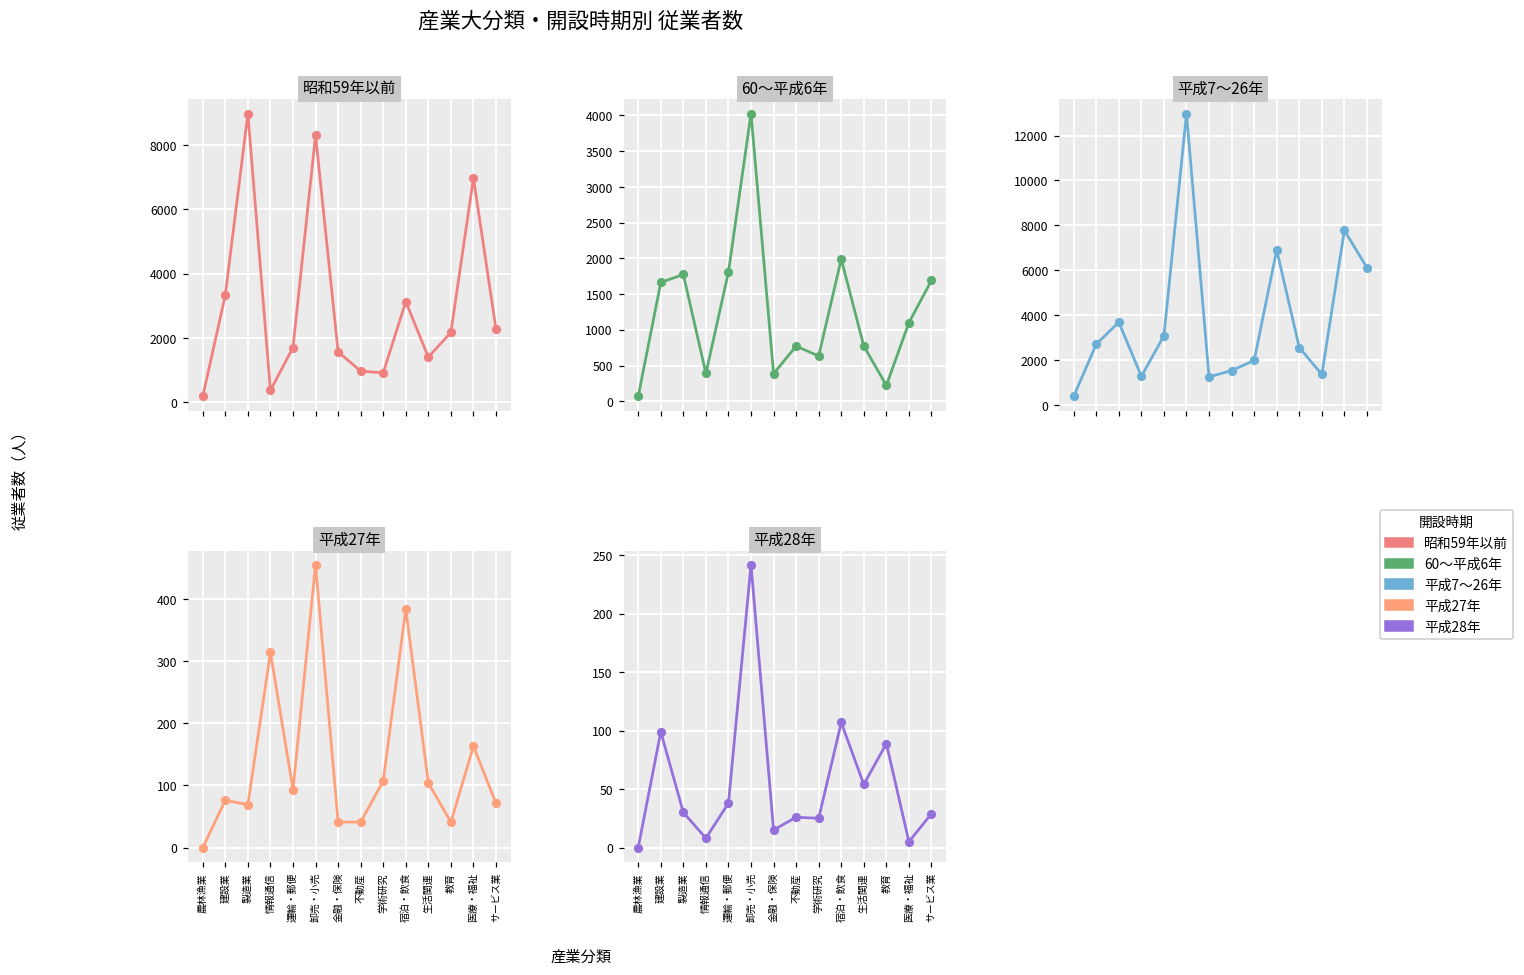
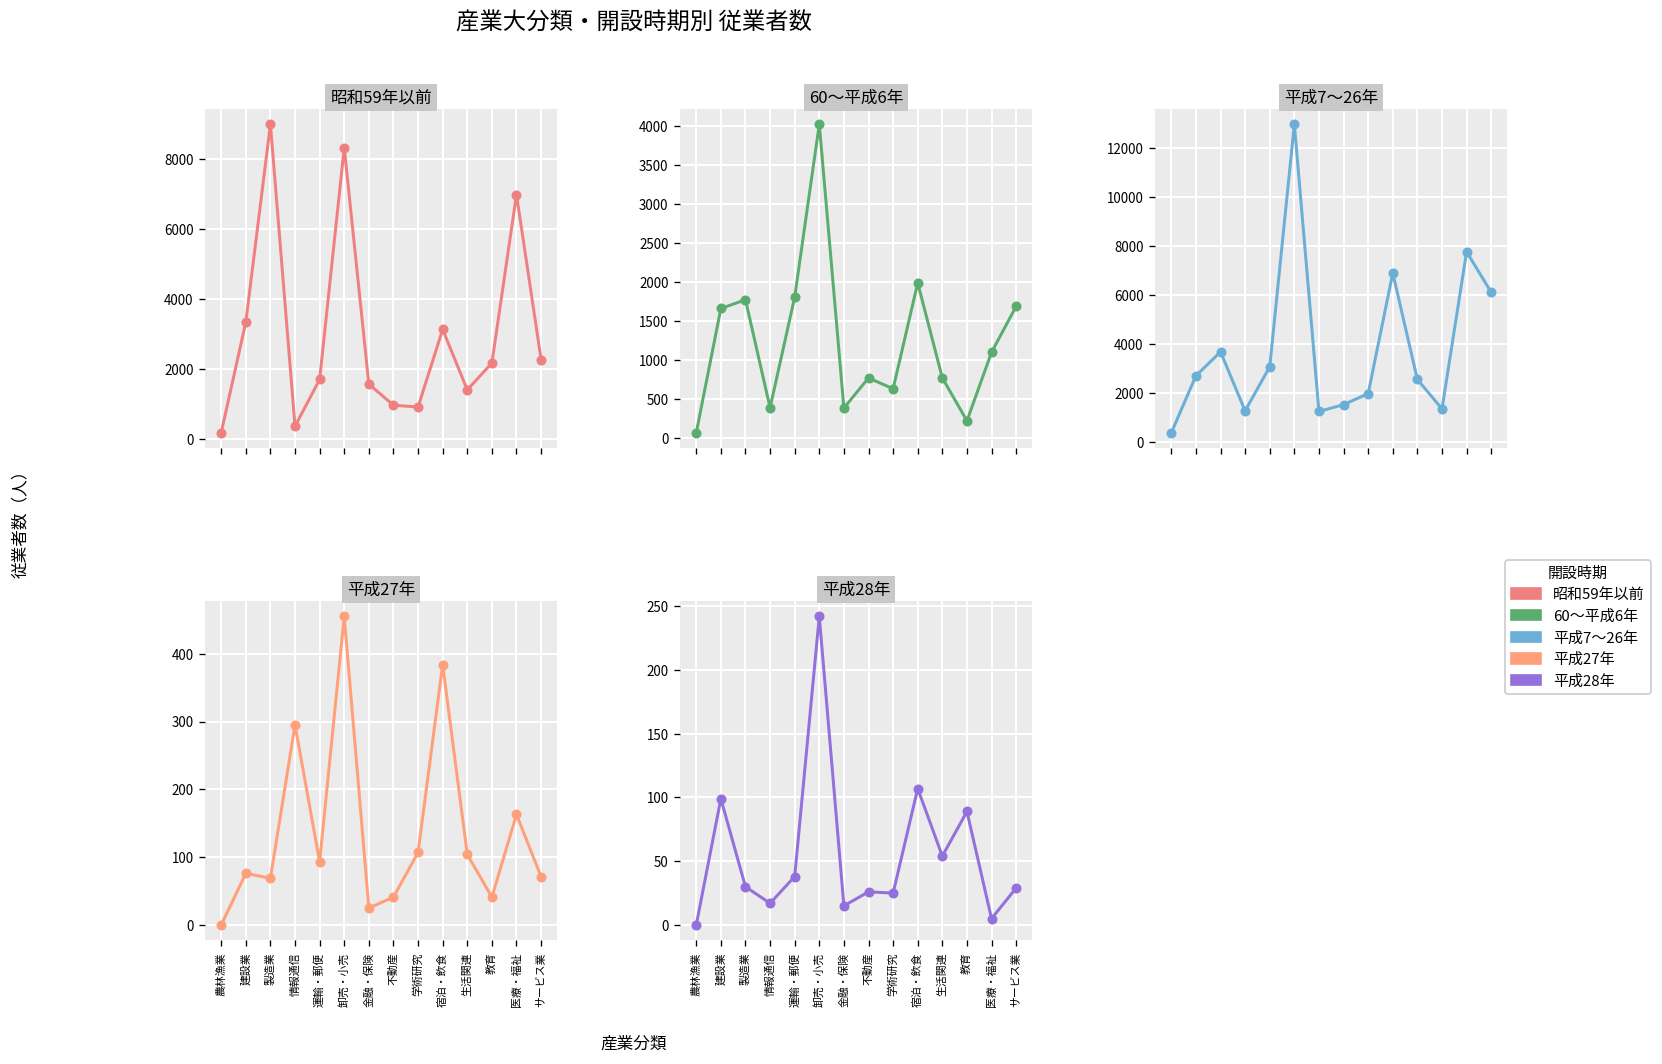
平成27年, 情報通信: 310 -> 300
平成27年, 金融・保険: 40 -> 30
平成28年, 情報通信: 8 -> 17
